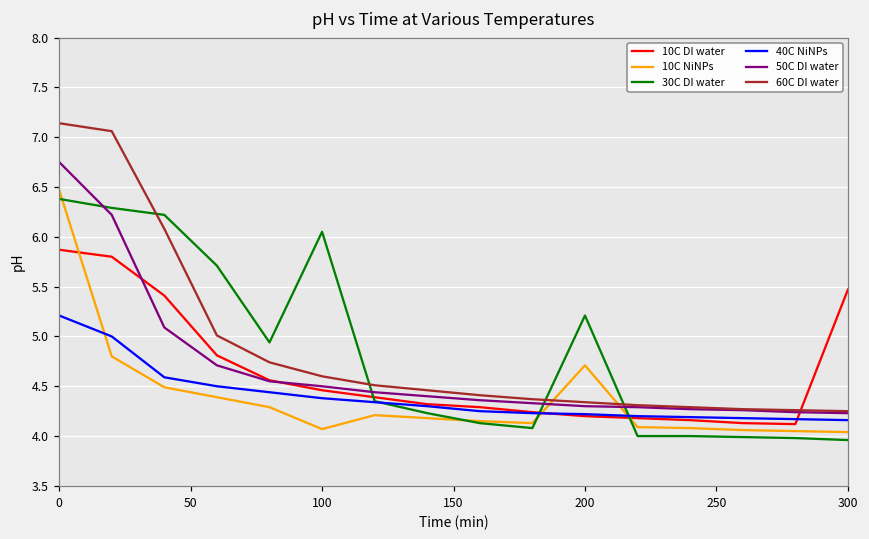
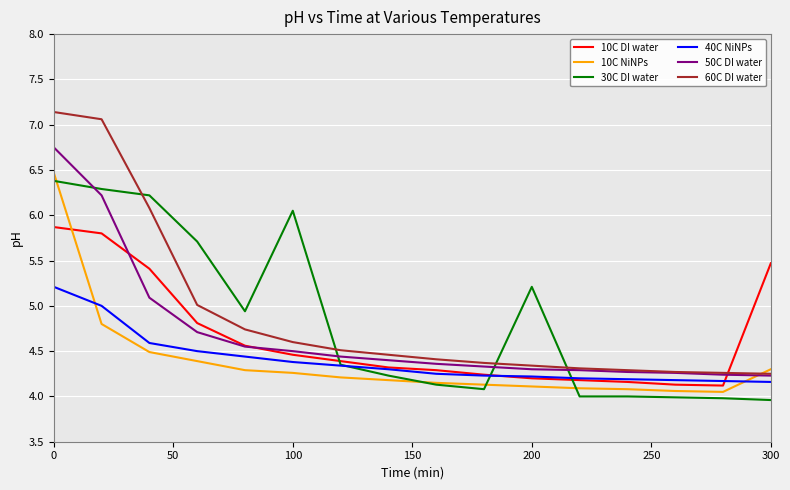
10C NiNPs, 100: 4.1 -> 4.3
10C NiNPs, 200: 4.7 -> 4.1
10C NiNPs, 300: 4.0 -> 4.3
